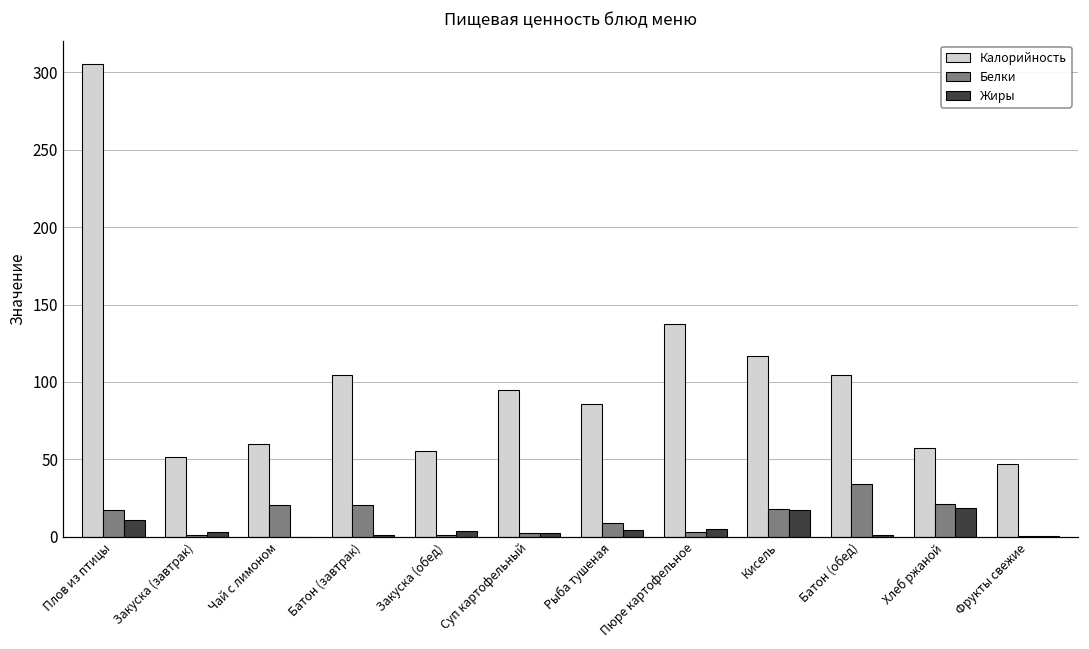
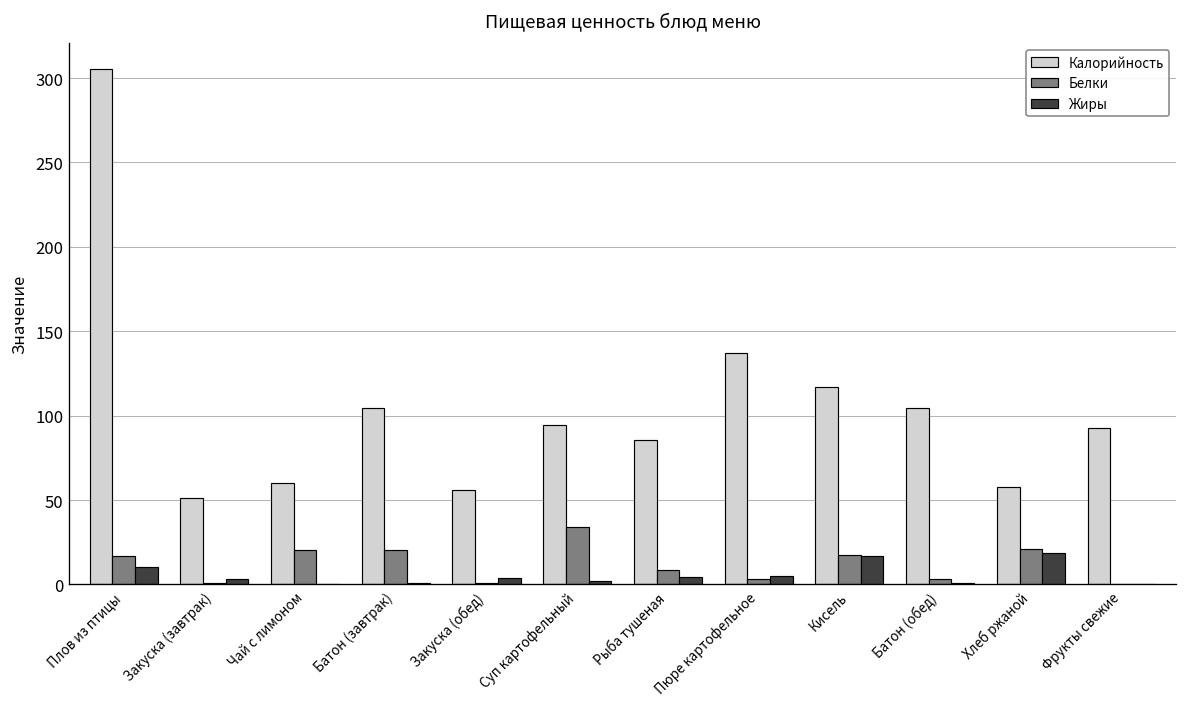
Белки, Суп картофельный: 2 -> 34
Белки, Батон (обед): 34 -> 3
Калорийность, Фрукты свежие: 47 -> 93
